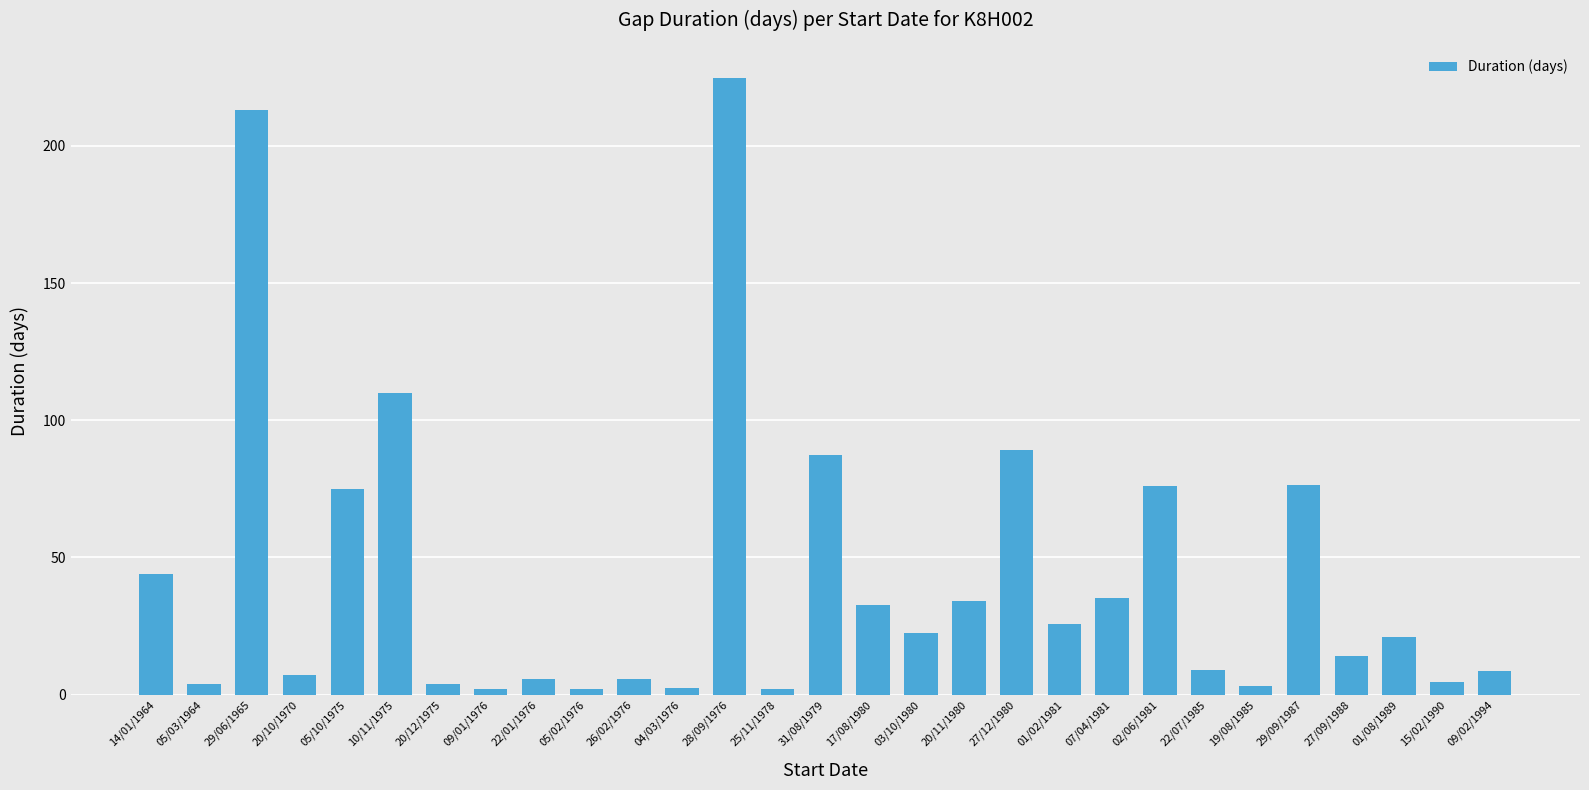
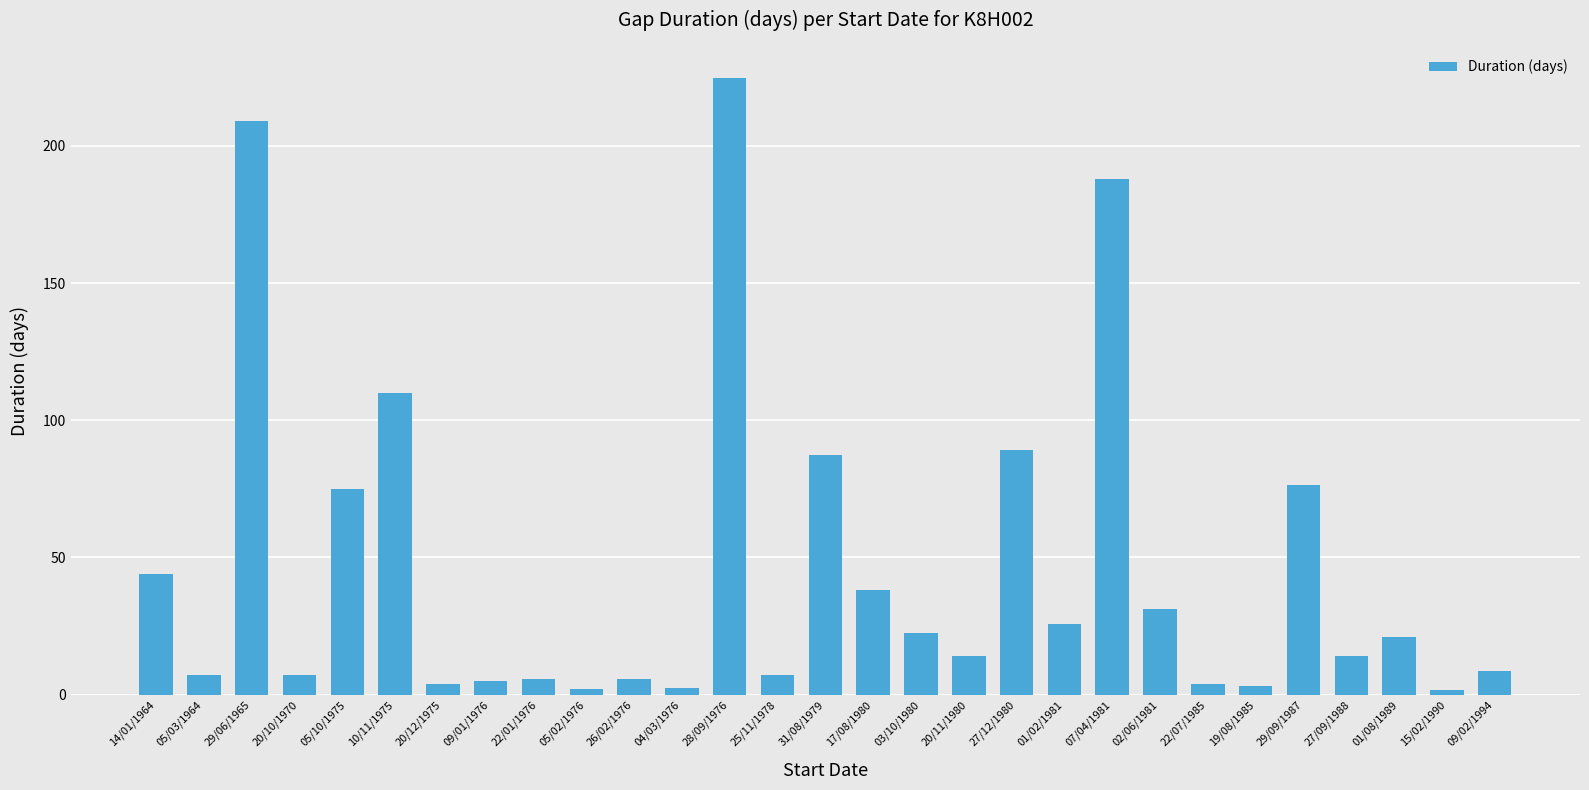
05/03/1964: 4 -> 7
29/06/1965: 213 -> 209
09/01/1976: 2 -> 5
25/11/1978: 2 -> 7
17/08/1980: 32 -> 38
20/11/1980: 34 -> 14
07/04/1981: 35 -> 188
02/06/1981: 76 -> 31
22/07/1985: 9 -> 4
15/02/1990: 5 -> 2
